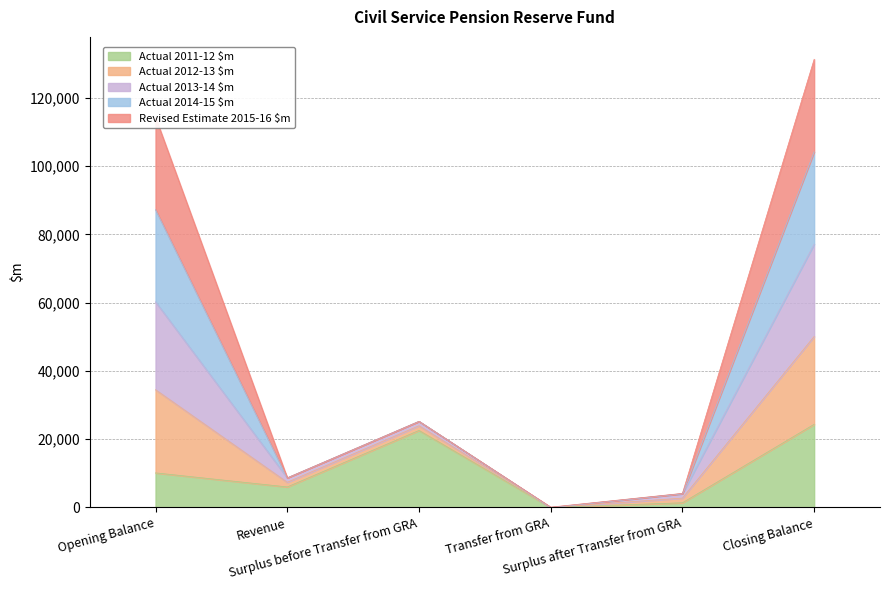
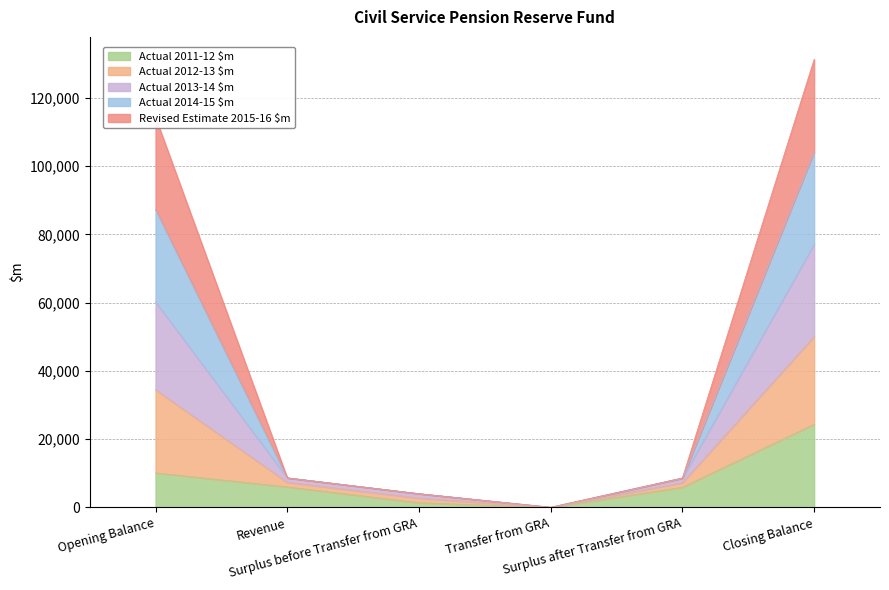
Actual 2011-12 $m, Surplus before Transfer from GRA: 23,000 -> 1,000
Actual 2011-12 $m, Surplus after Transfer from GRA: 1,000 -> 6,000
